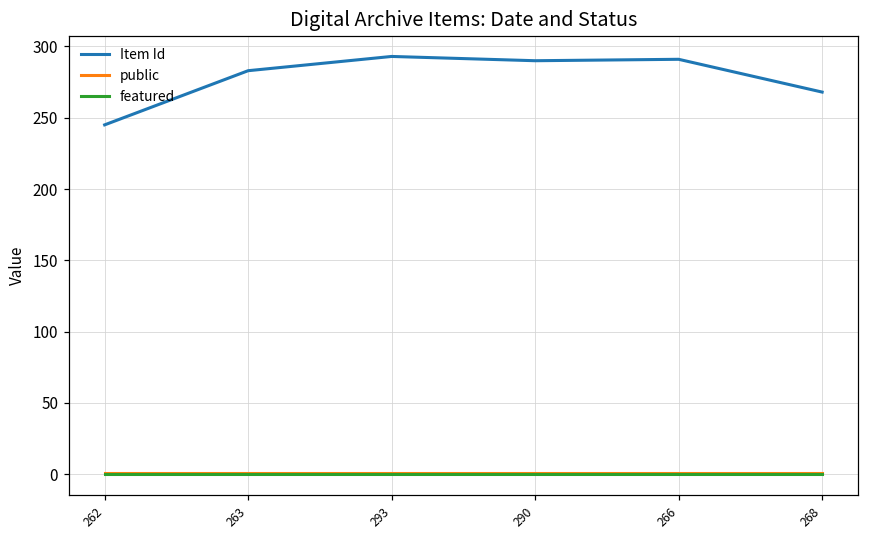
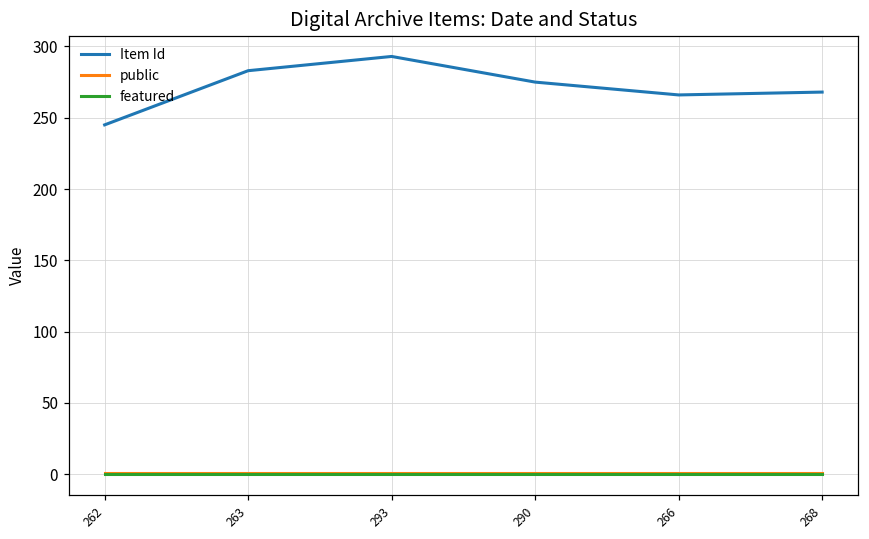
Item Id, 290: 290 -> 275
Item Id, 266: 291 -> 266
